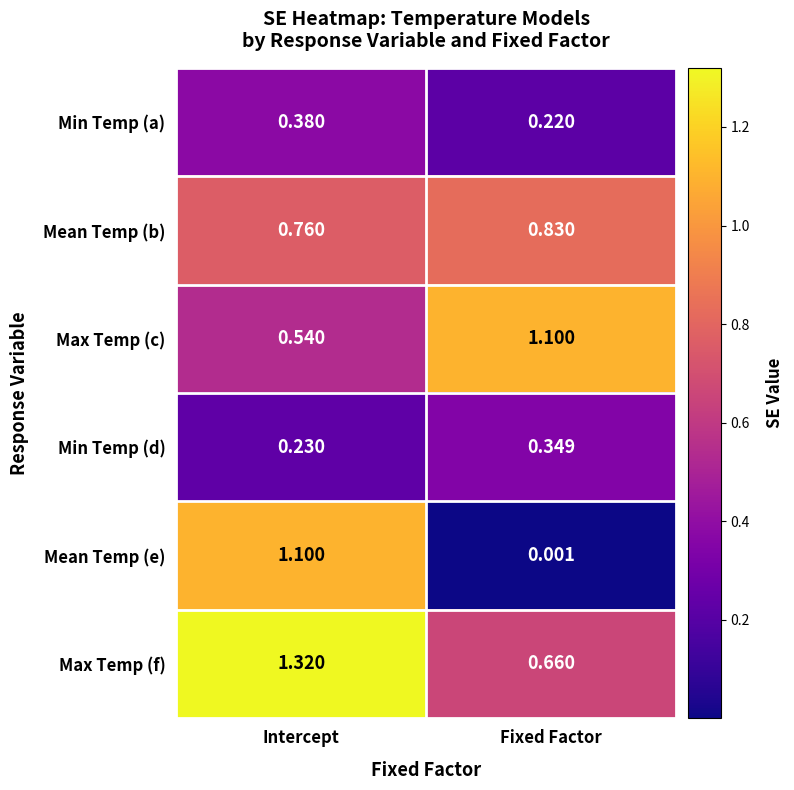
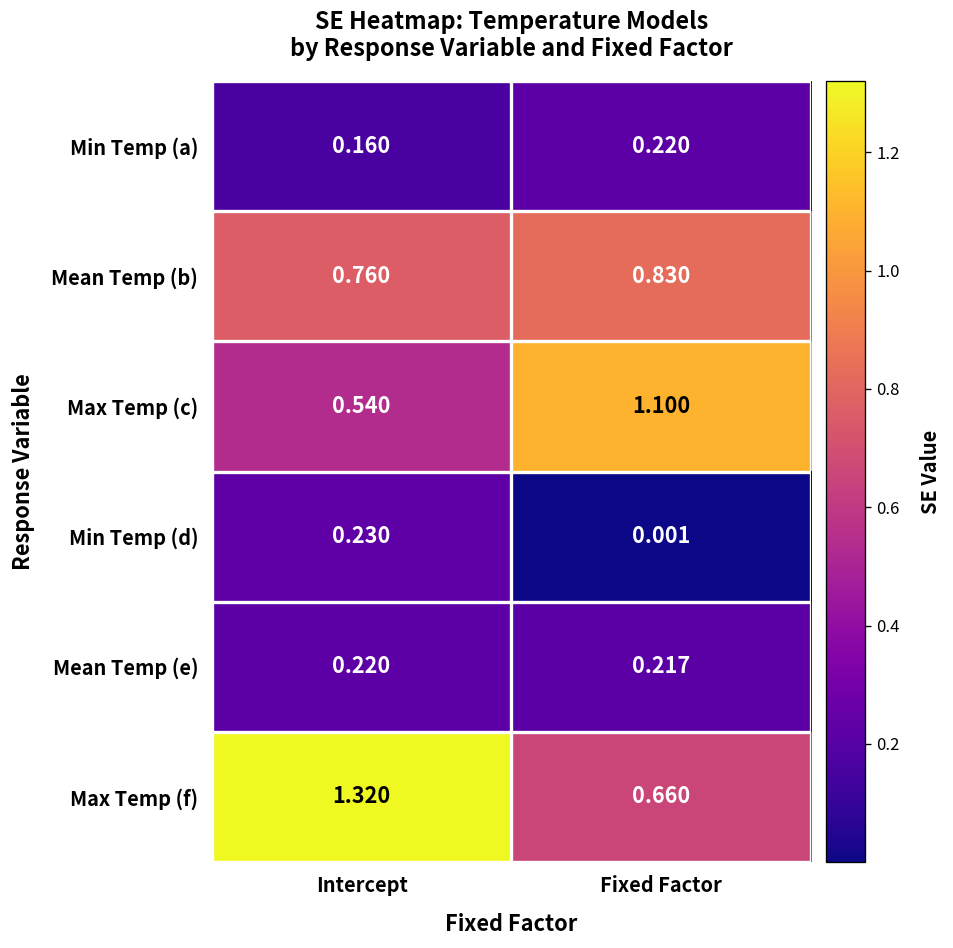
Min Temp (a), Intercept: 0.380 -> 0.160
Min Temp (d), Fixed Factor: 0.349 -> 0.001
Mean Temp (e), Intercept: 1.100 -> 0.220
Mean Temp (e), Fixed Factor: 0.001 -> 0.217
